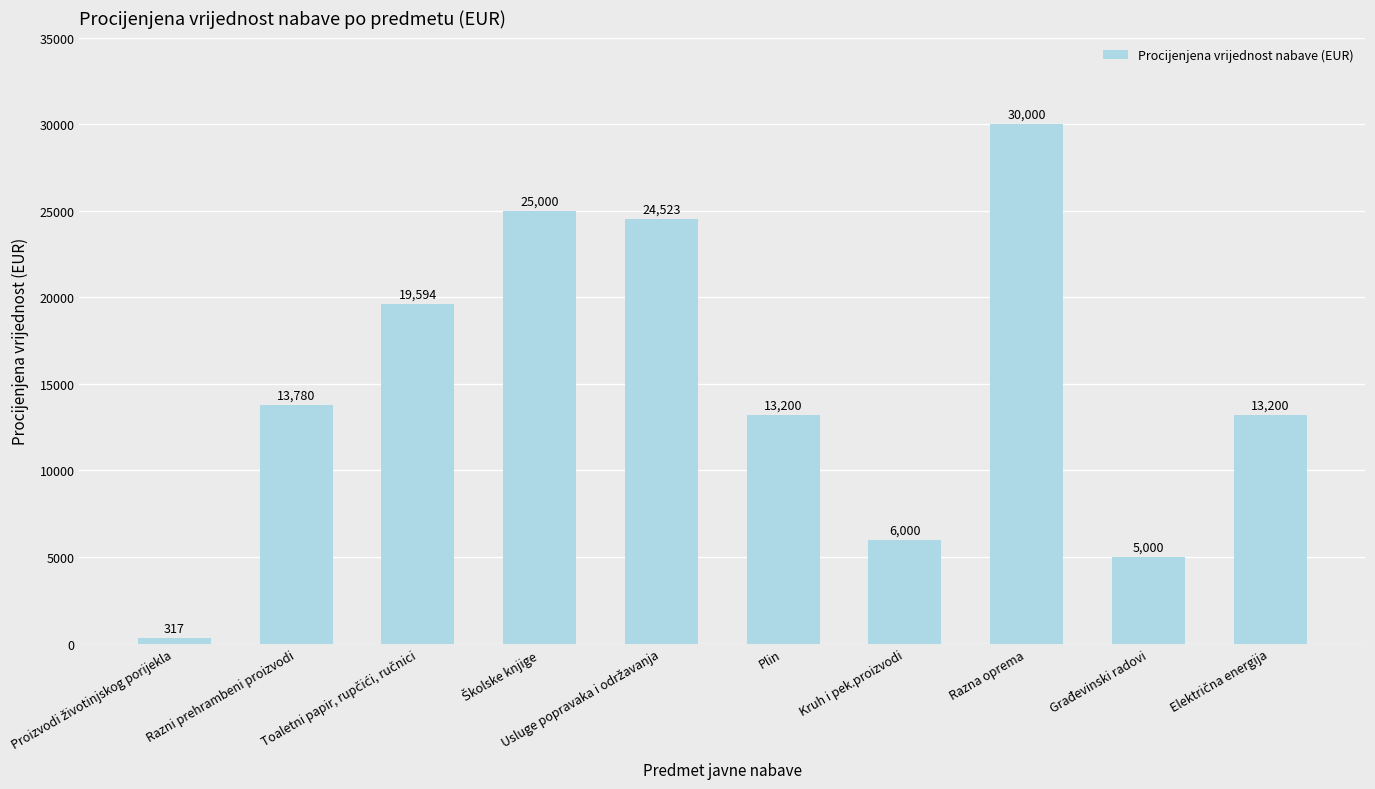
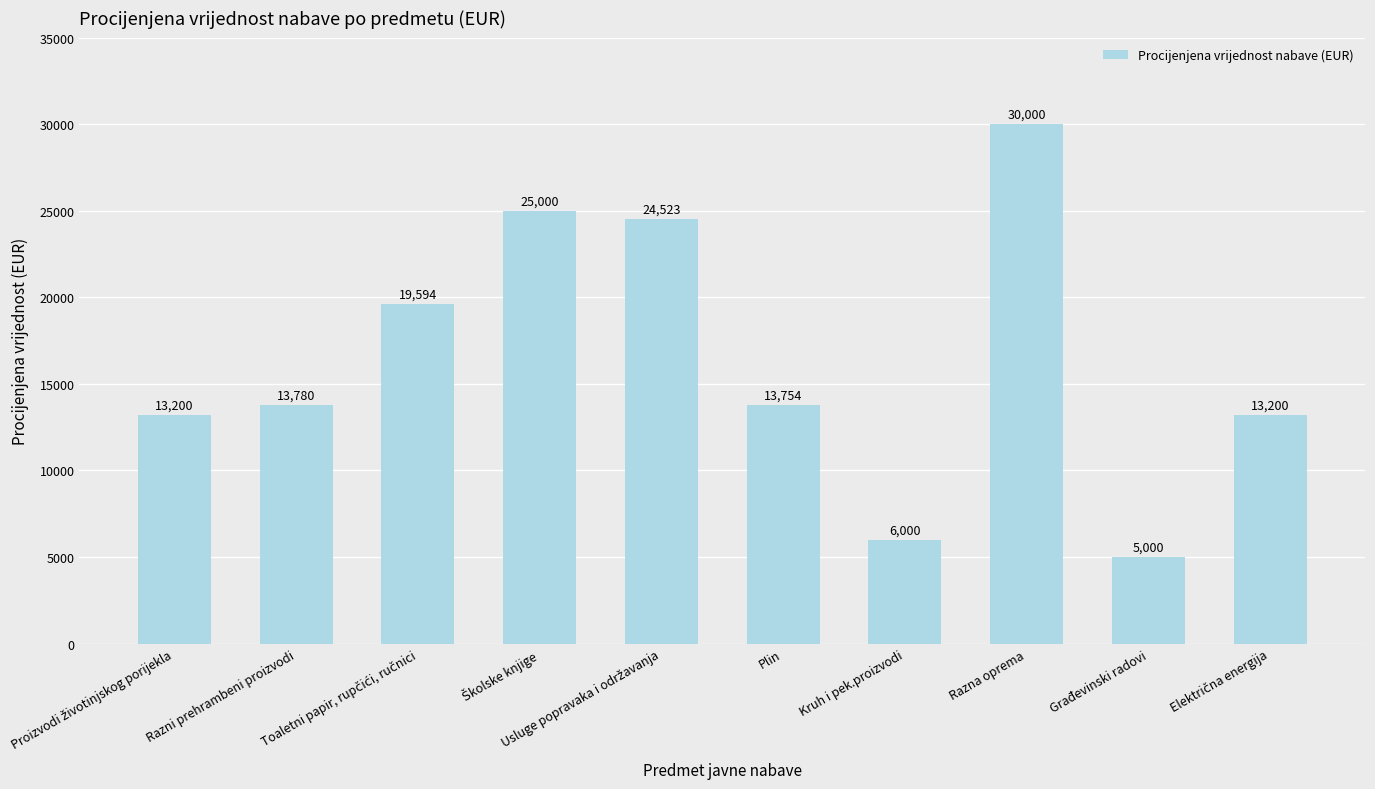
Proizvodi životinjskog porijekla: 317 -> 13,200
Plin: 13,200 -> 13,754
